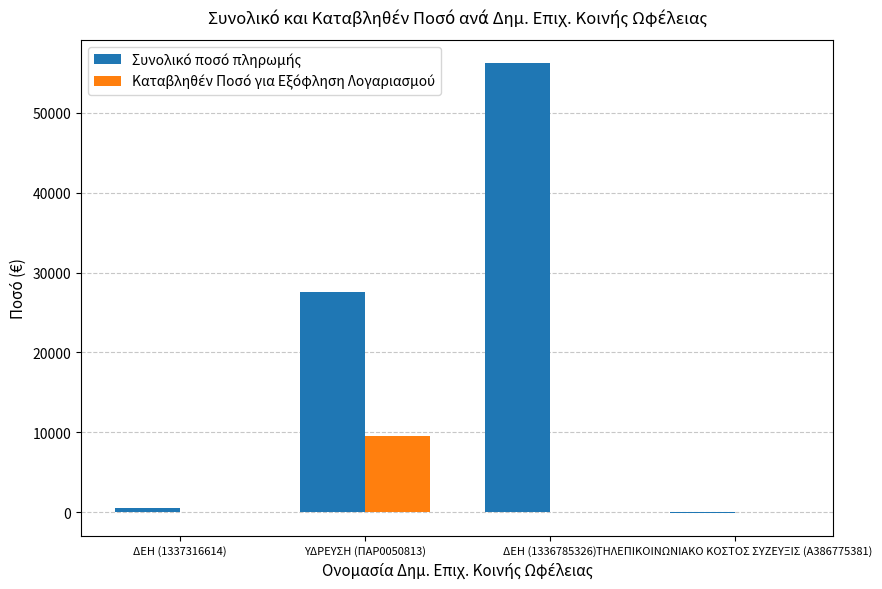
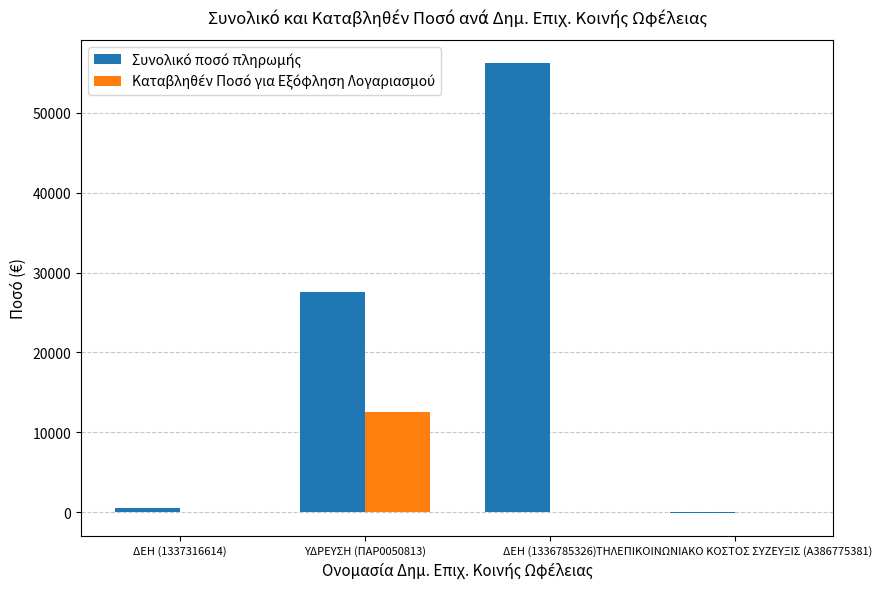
Καταβληθέν Ποσό για Εξόφληση Λογαριασμού, ΥΔΡΕΥΣΗ (ΠΑΡ0050813): 10000 -> 13000
